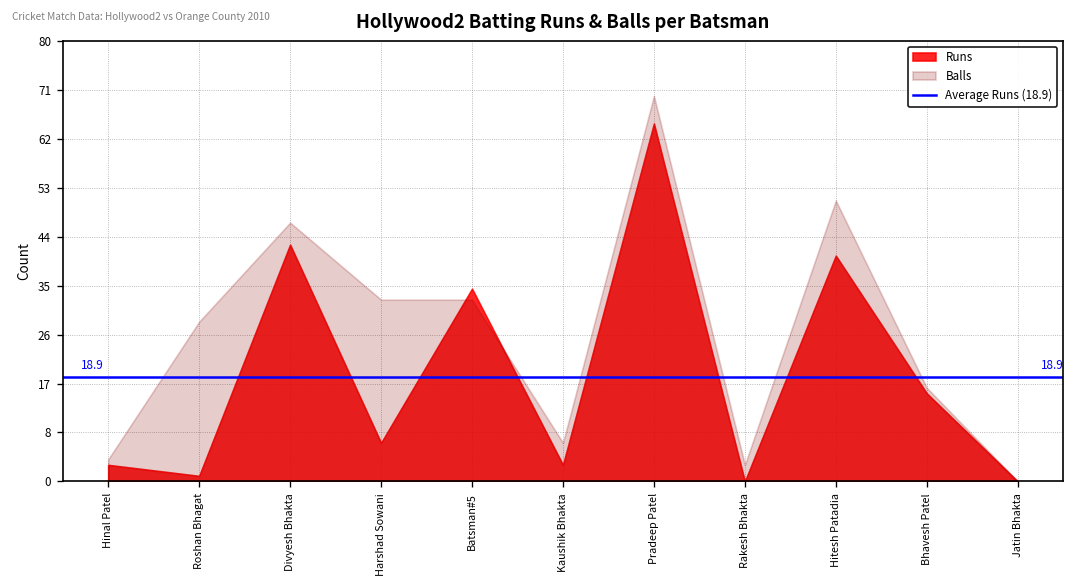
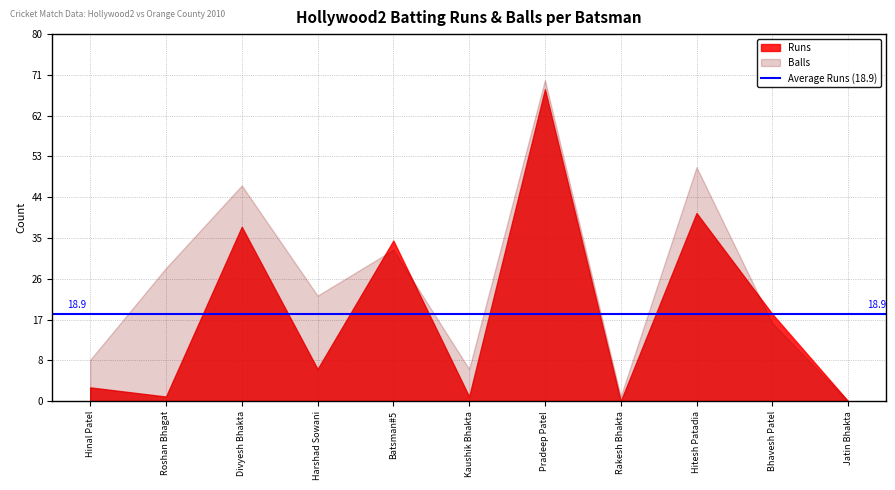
Balls, Hinal Patel: 4 -> 9
Runs, Divyesh Bhakta: 43 -> 38
Balls, Harshad Sowani: 33 -> 23
Runs, Kaushik Bhakta: 3 -> 1
Runs, Pradeep Patel: 65 -> 68
Balls, Rakesh Bhakta: 3 -> 1
Runs, Bhavesh Patel: 16 -> 19
